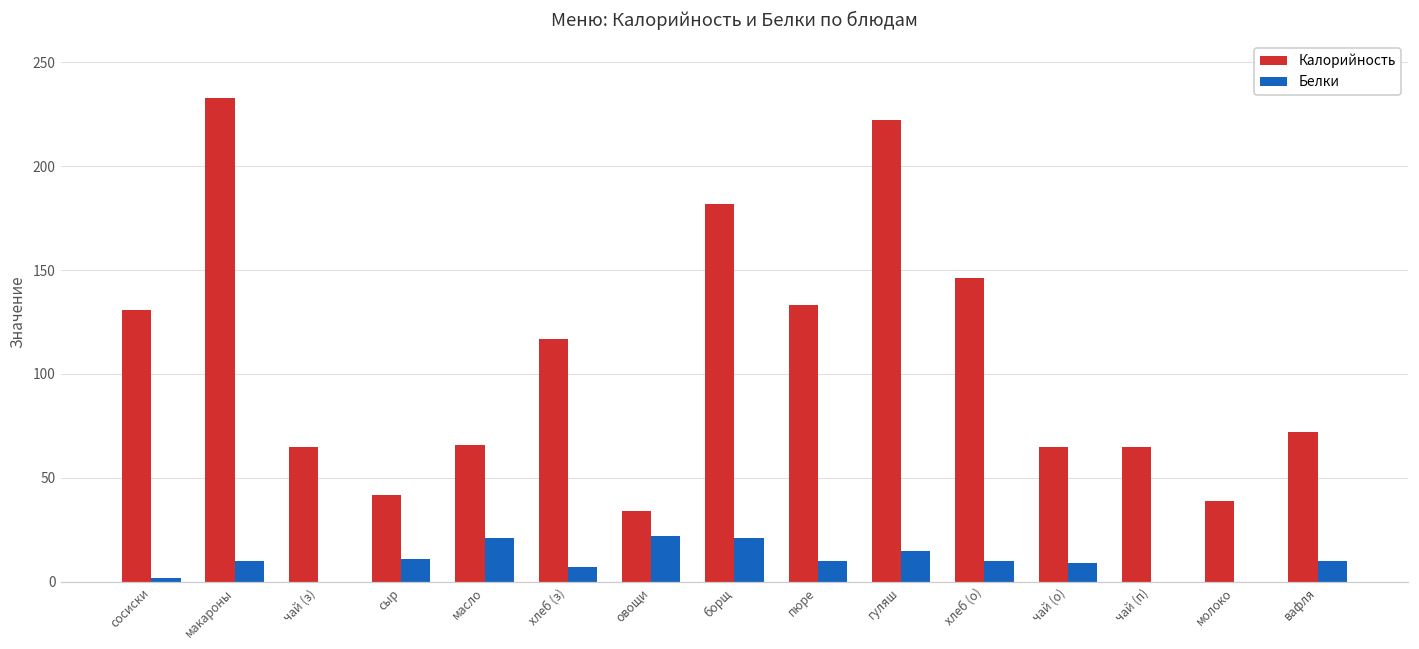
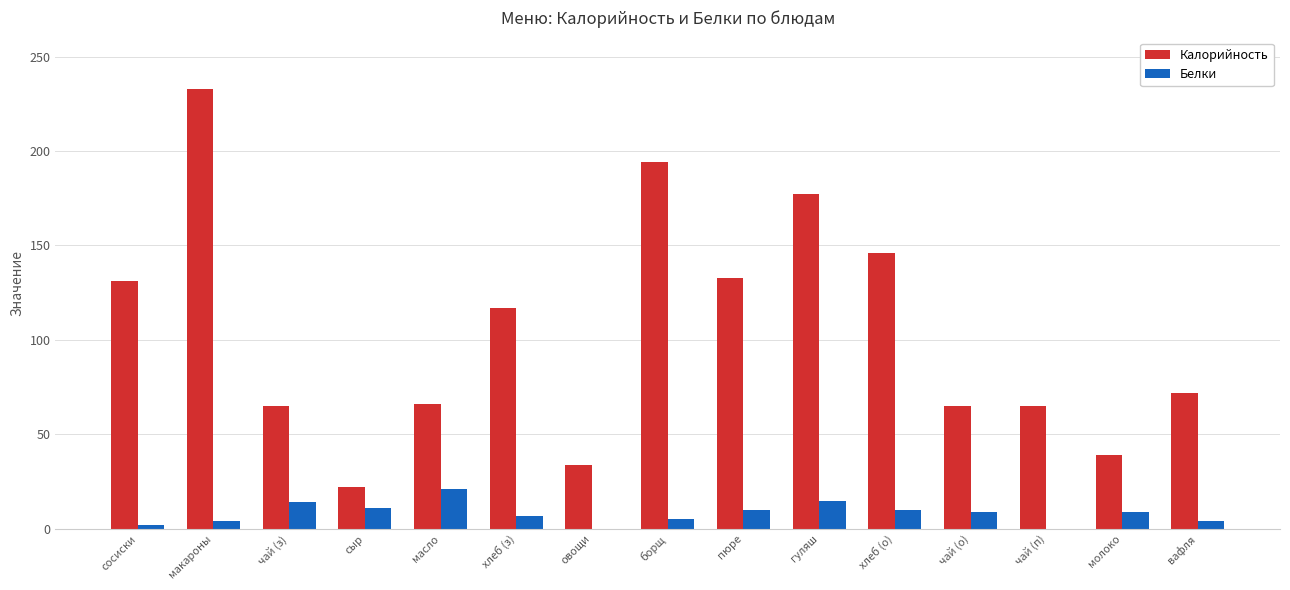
Белки, макароны: 10 -> 4
Белки, чай (з): 0 -> 14
Калорийность, сыр: 42 -> 22
Белки, овощи: 22 -> 0
Калорийность, борщ: 182 -> 194
Белки, борщ: 21 -> 5
Калорийность, гуляш: 222 -> 177
Белки, молоко: 0 -> 9
Белки, вафля: 10 -> 4
